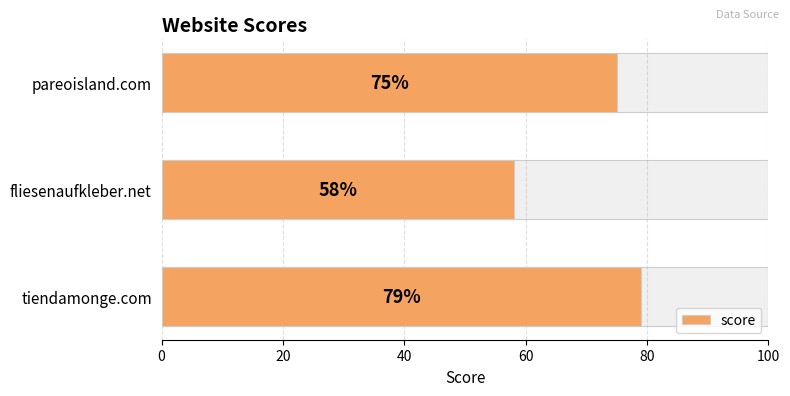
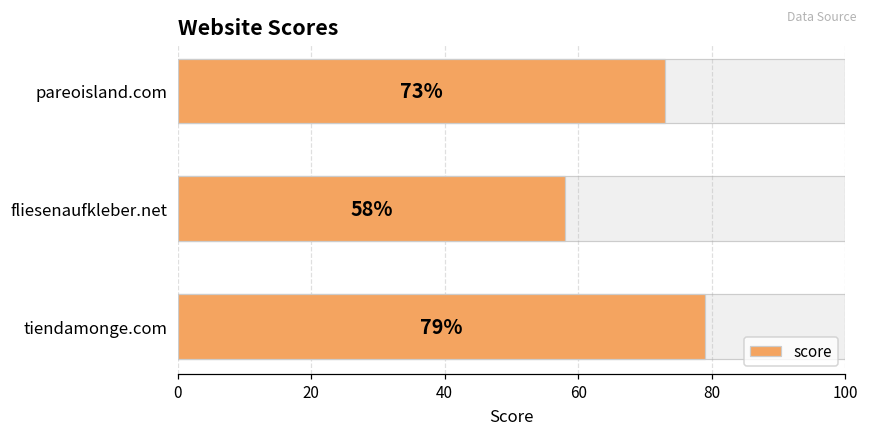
score, pareoisland.com: 75% -> 73%
